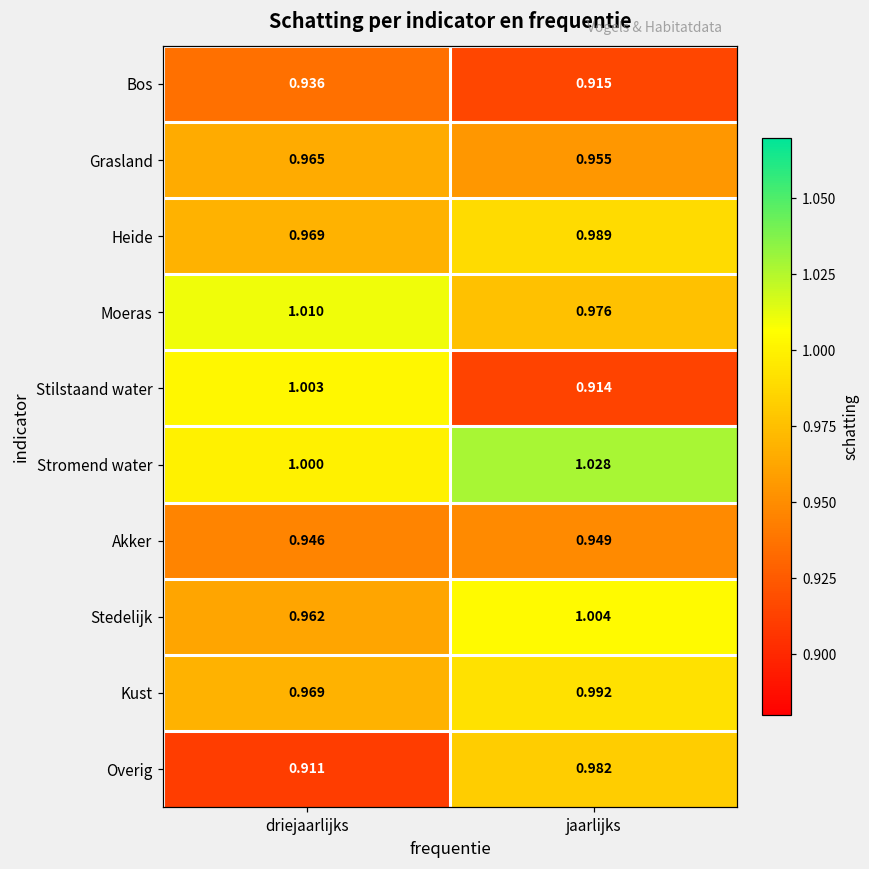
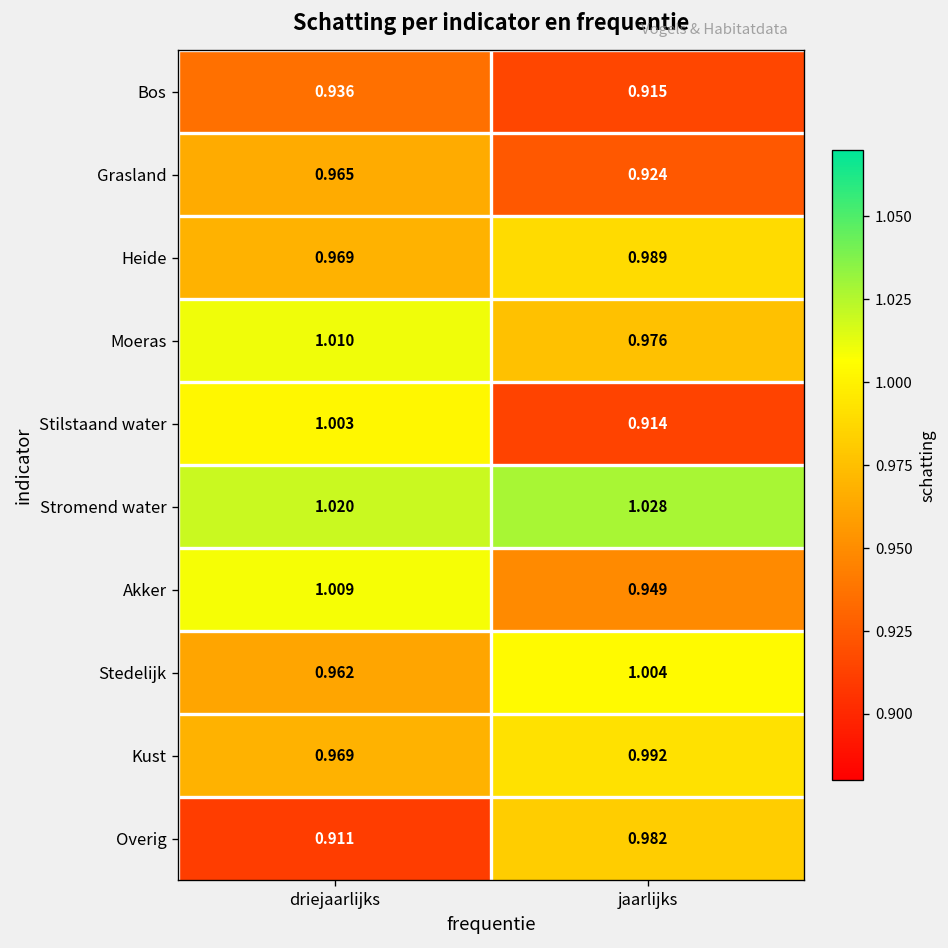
Grasland, jaarlijks: 0.955 -> 0.924
Stromend water, driejaarlijks: 1.000 -> 1.020
Akker, driejaarlijks: 0.946 -> 1.009
